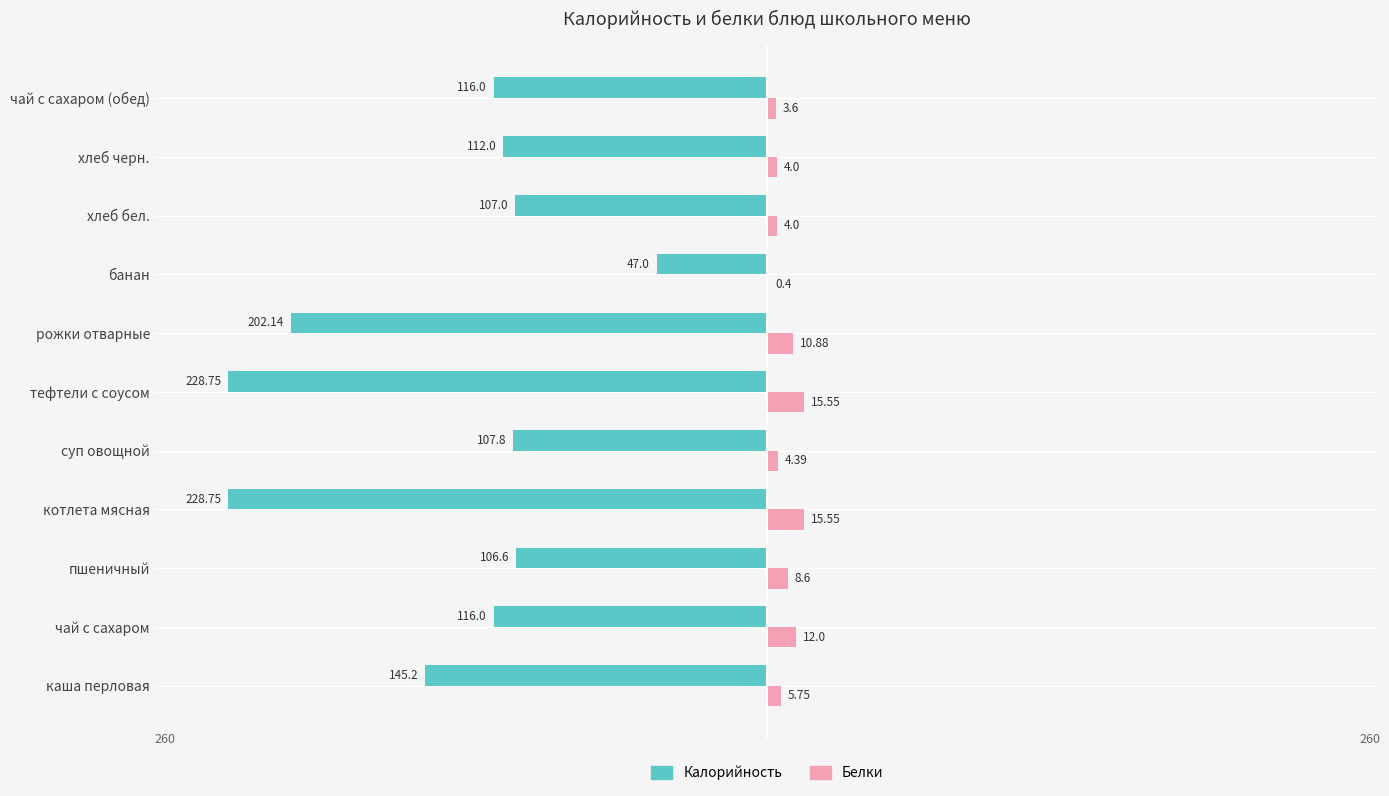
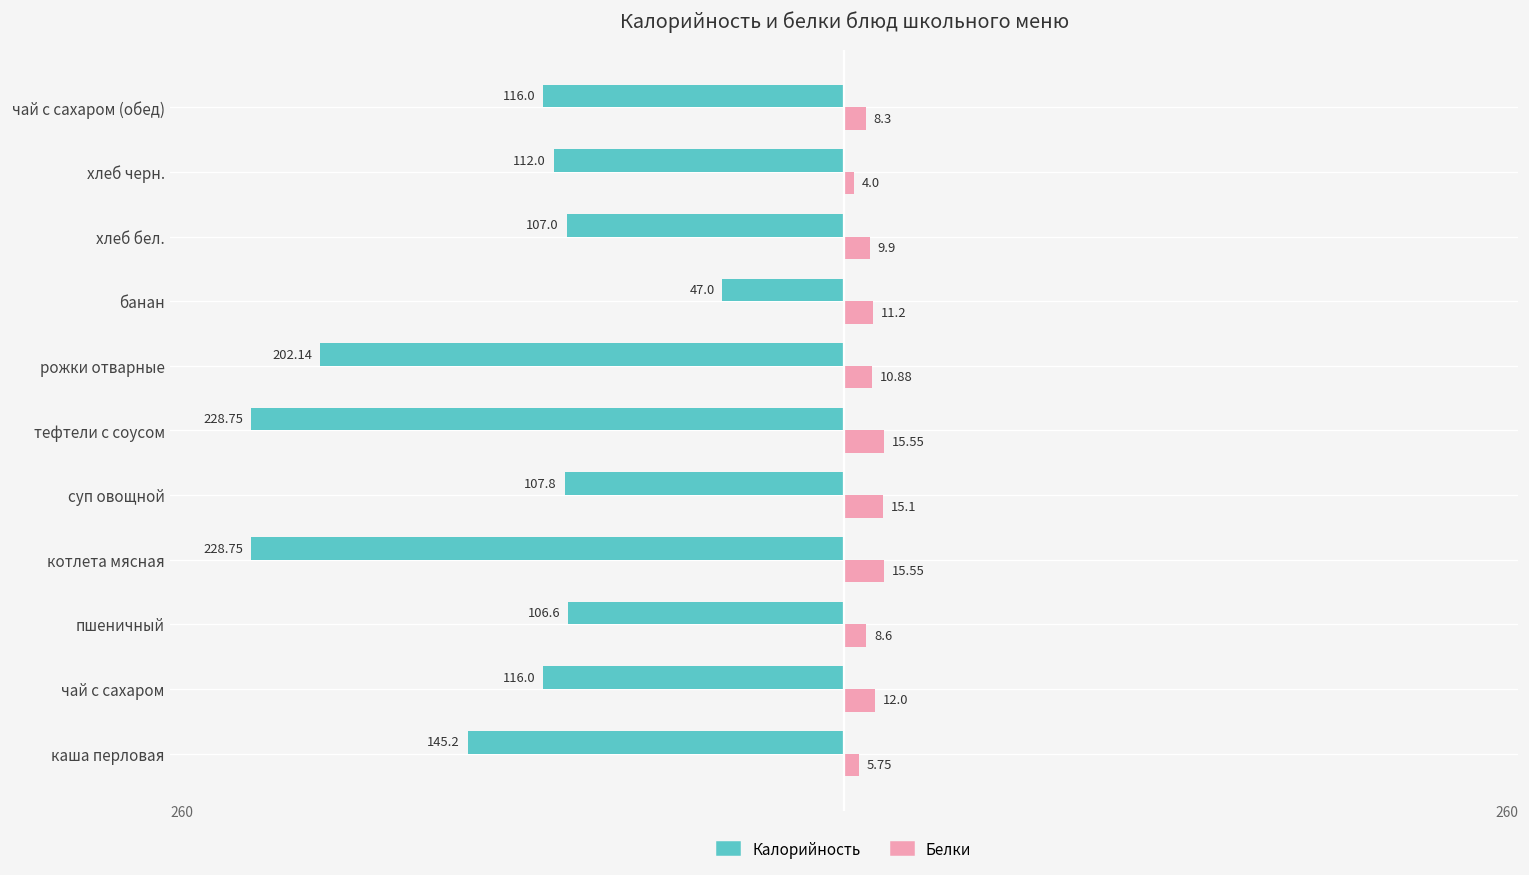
Белки, чай с сахаром (обед): 3.6 -> 8.3
Белки, хлеб бел.: 4.0 -> 9.9
Белки, банан: 0.4 -> 11.2
Белки, суп овощной: 4.39 -> 15.1
